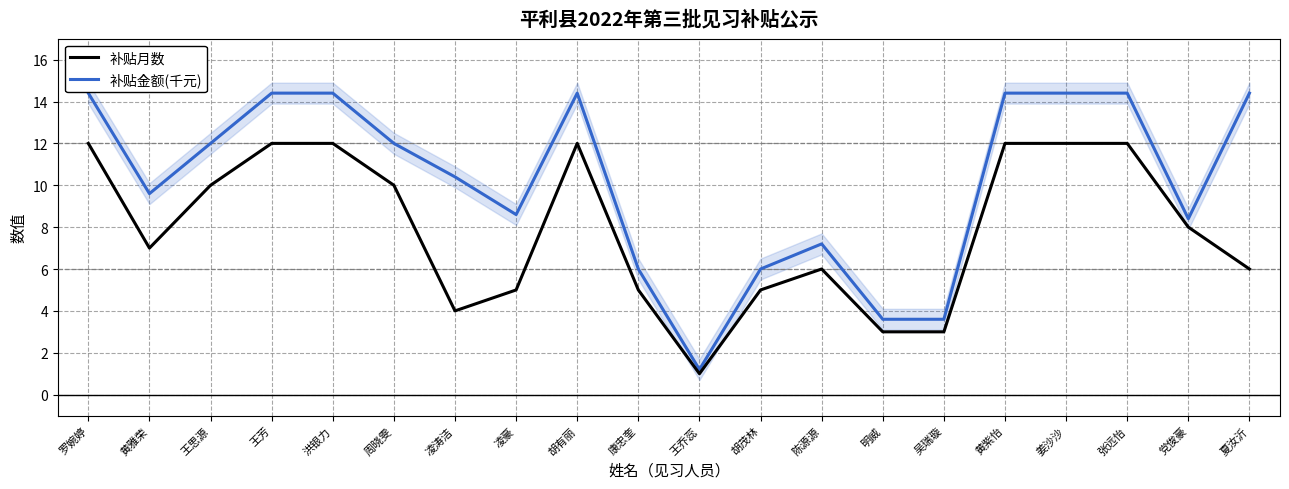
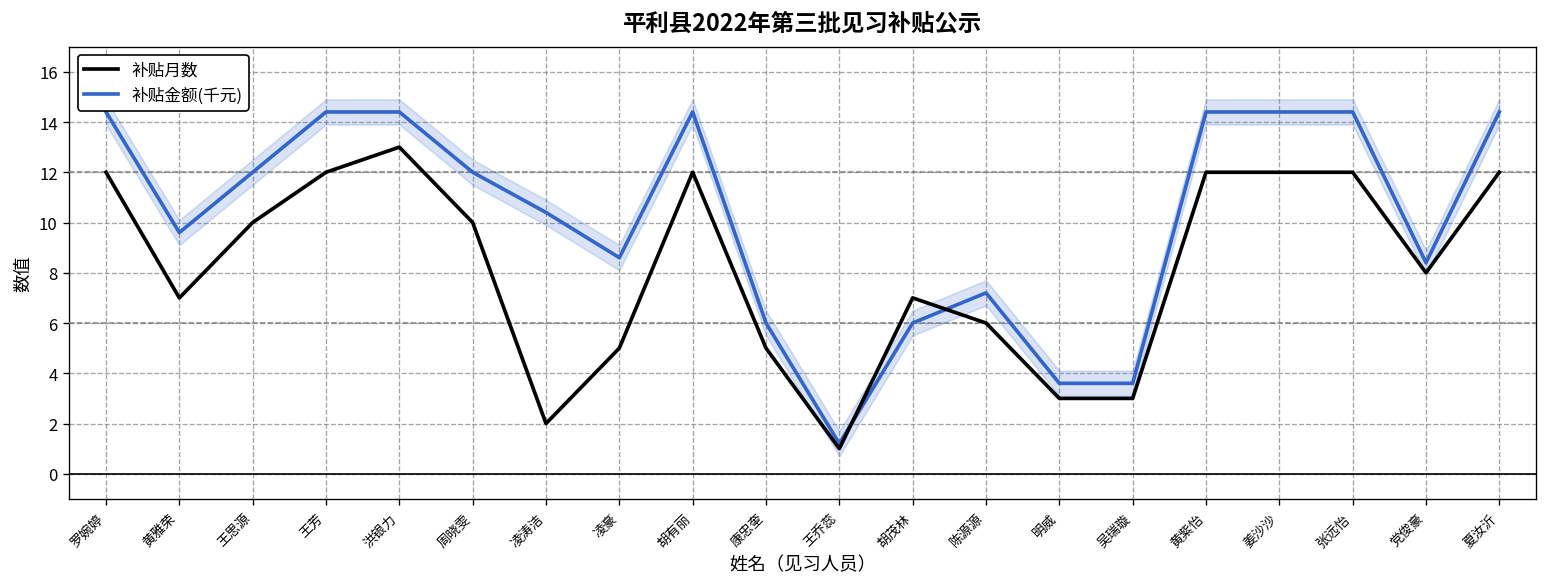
补贴月数, 洪银力: 12 -> 13
补贴月数, 凌涛洁: 4 -> 2
补贴月数, 胡茂林: 5 -> 7
补贴月数, 夏汝沂: 6 -> 12
